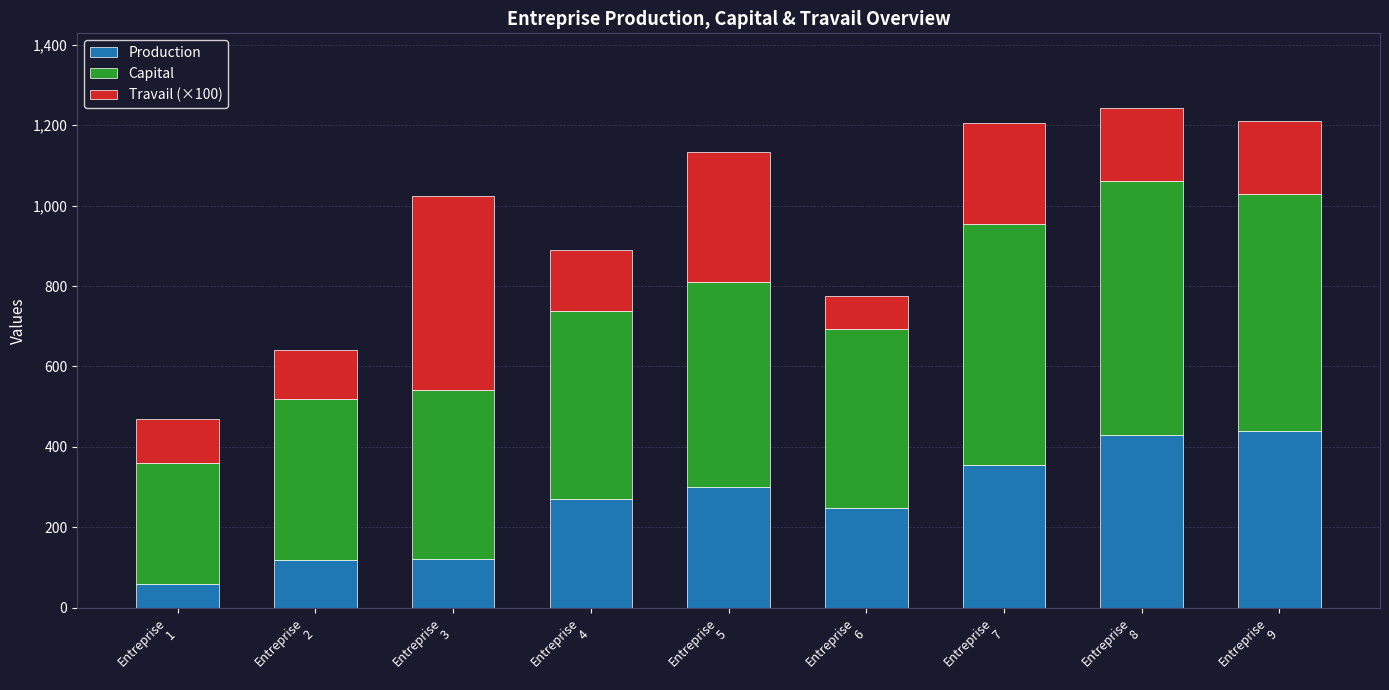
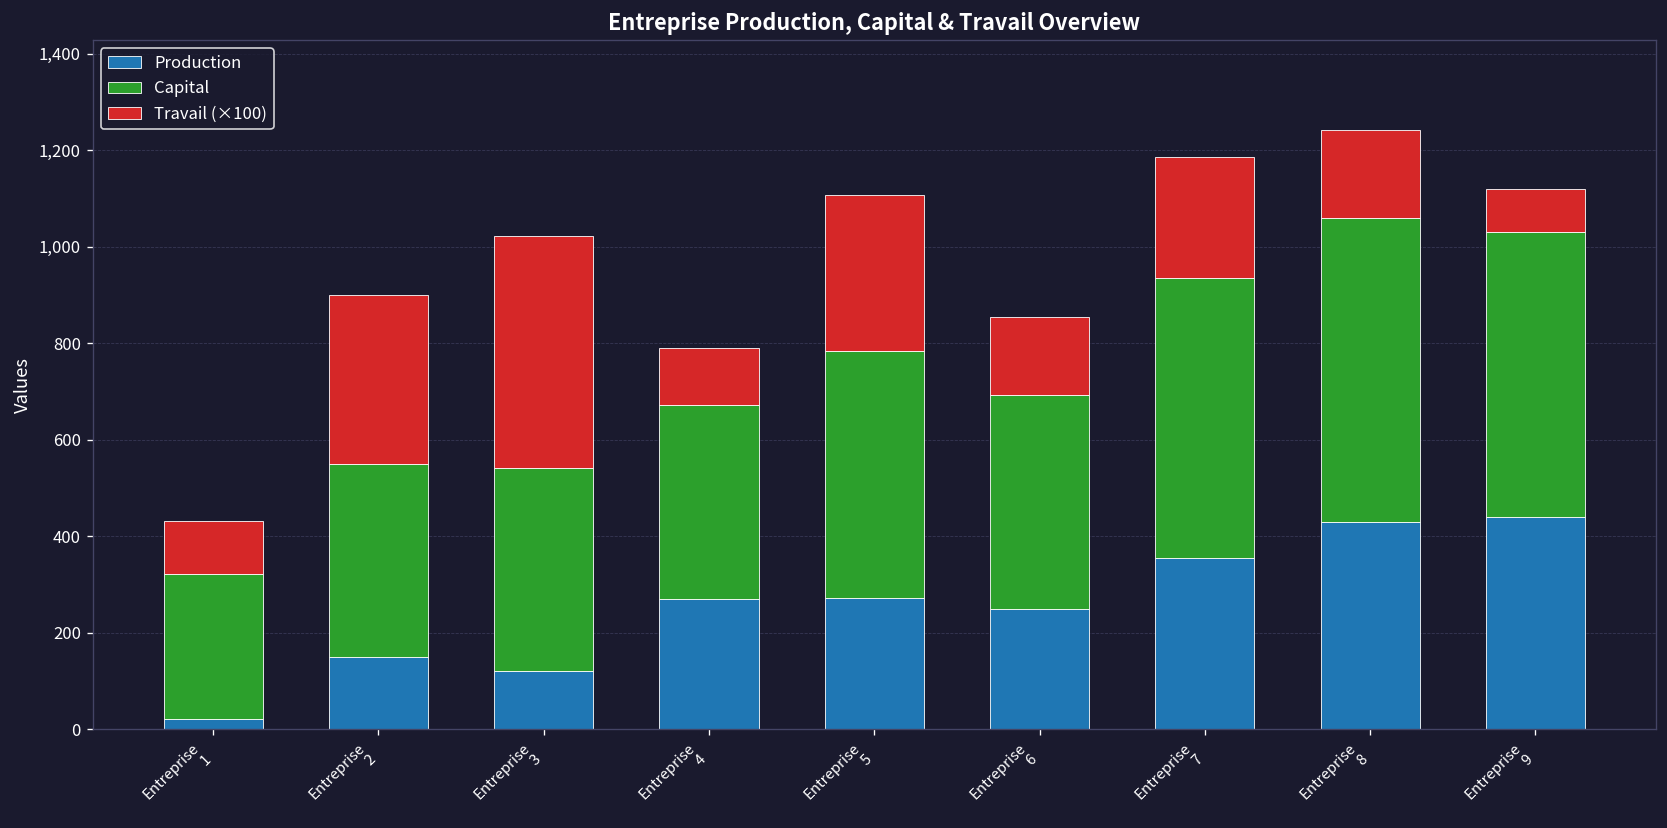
Production, Entreprise 1: 60 -> 20
Production, Entreprise 2: 120 -> 150
Travail (×100), Entreprise 2: 120 -> 350
Capital, Entreprise 4: 470 -> 400
Travail (×100), Entreprise 4: 150 -> 120
Production, Entreprise 5: 300 -> 270
Travail (×100), Entreprise 6: 80 -> 160
Capital, Entreprise 7: 600 -> 580
Travail (×100), Entreprise 9: 180 -> 90
